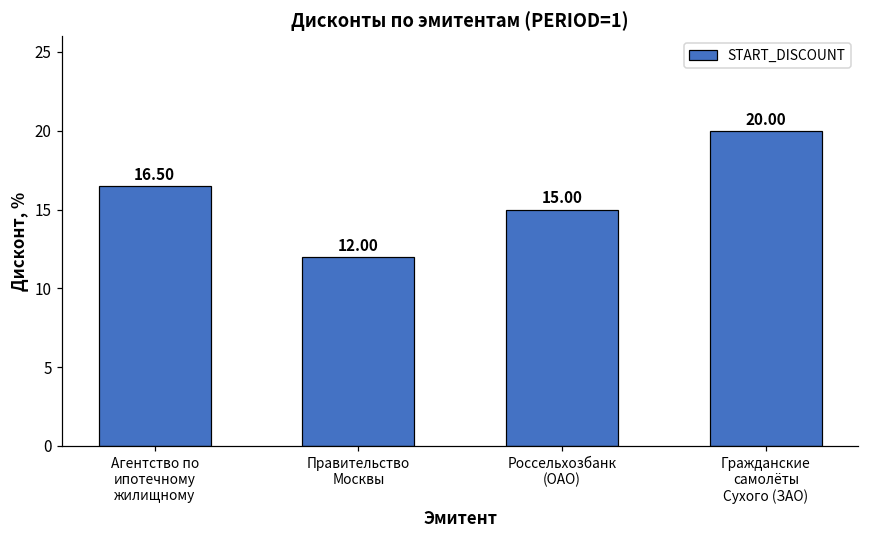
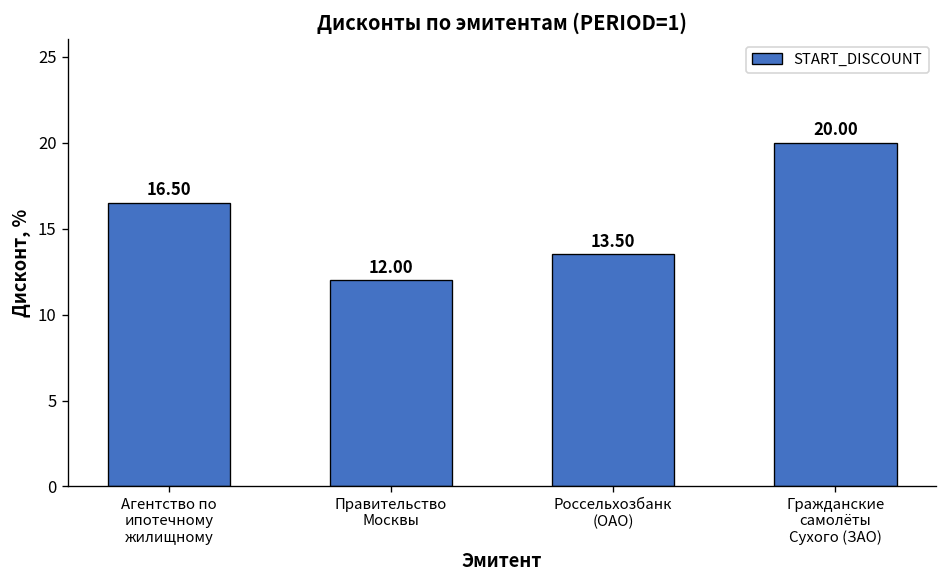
Россельхозбанк (ОАО): 15.00 -> 13.50
